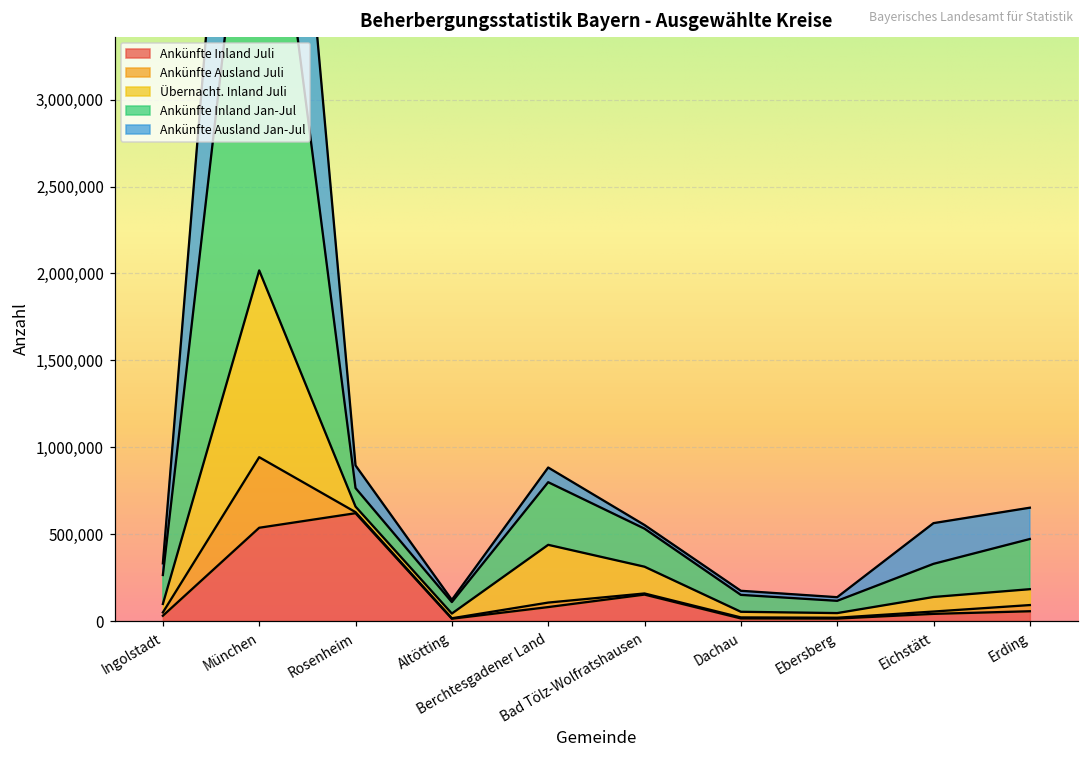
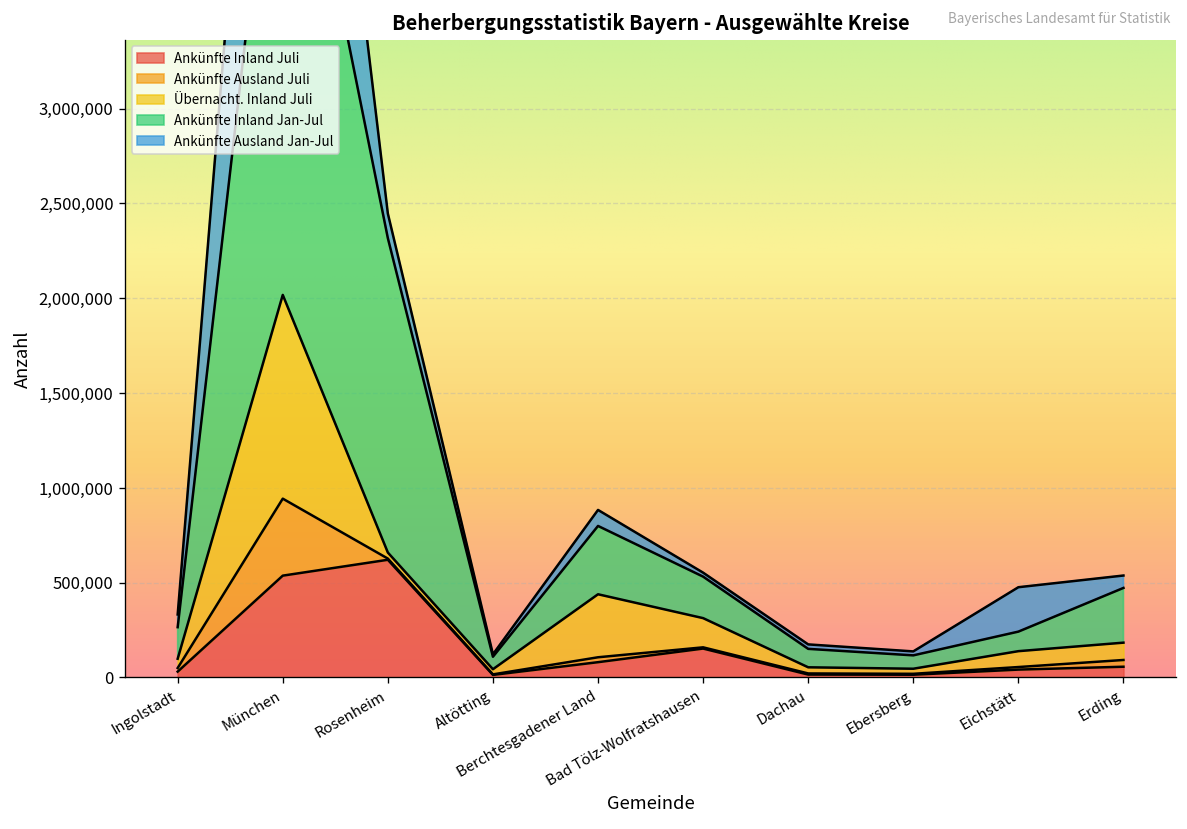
Ankünfte Inland Jan-Jul, Rosenheim: 110,000 -> 1,660,000
Ankünfte Inland Jan-Jul, Eichstätt: 190,000 -> 100,000
Ankünfte Ausland Jan-Jul, Erding: 180,000 -> 70,000
